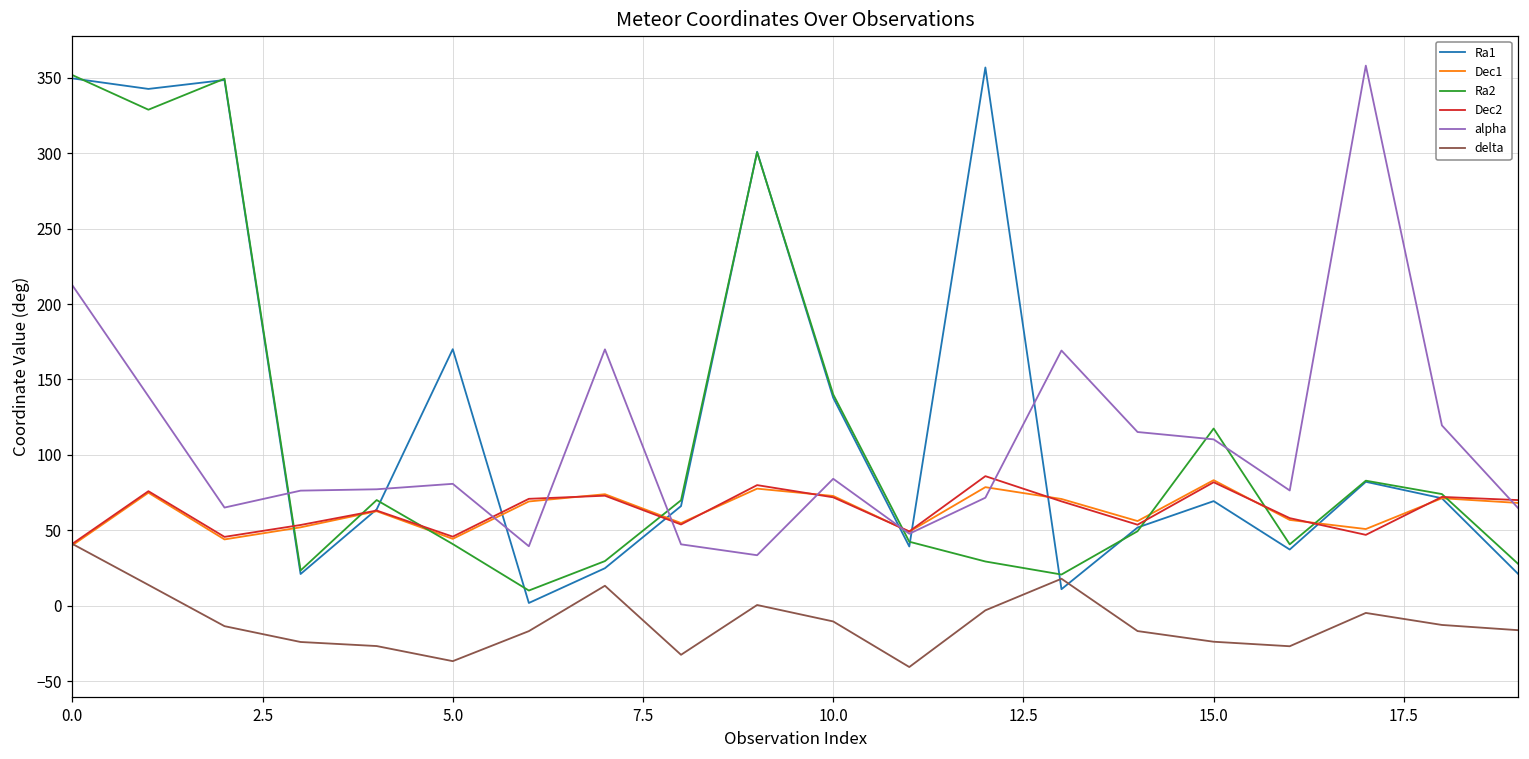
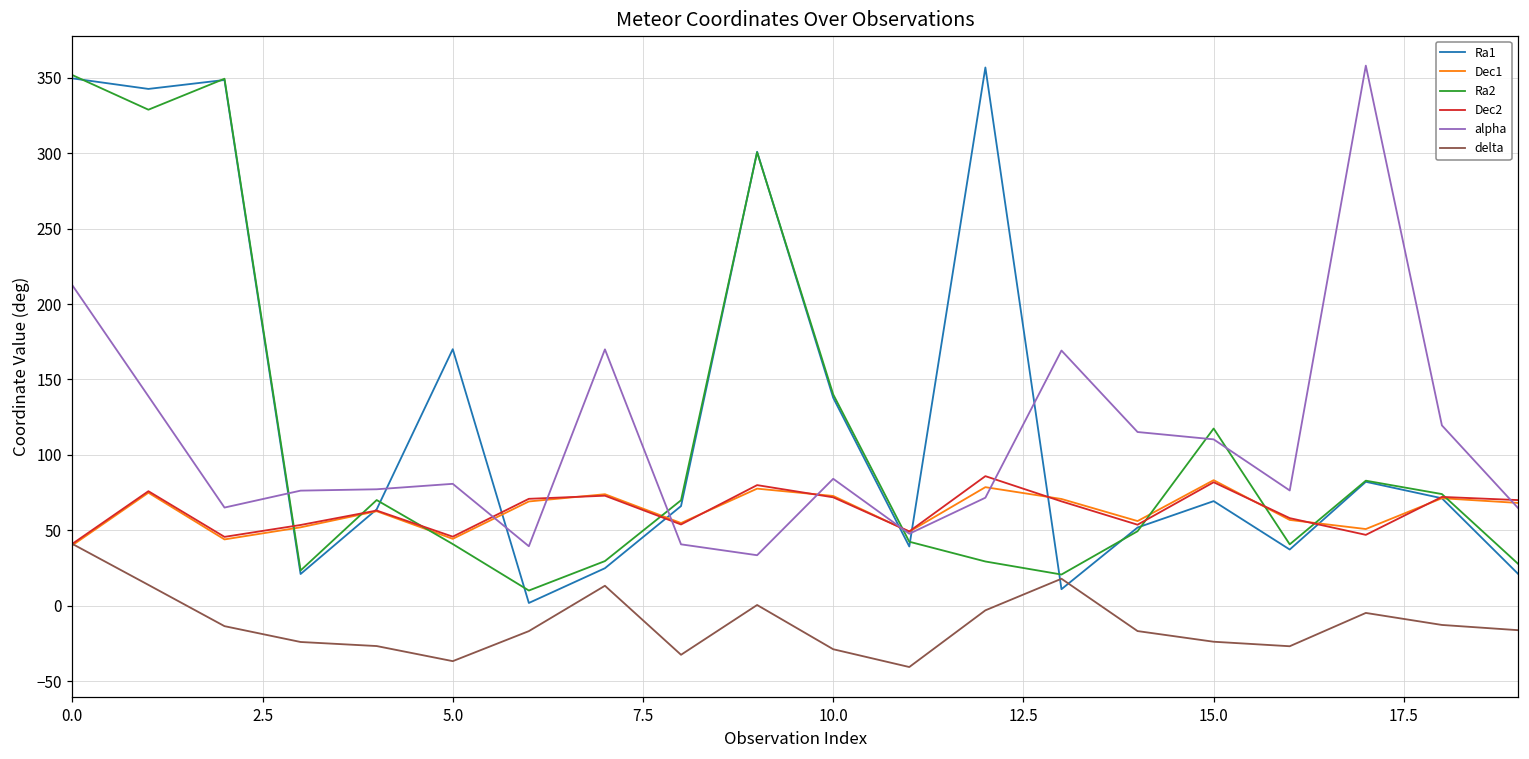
delta, 10.0: -10 -> -29
